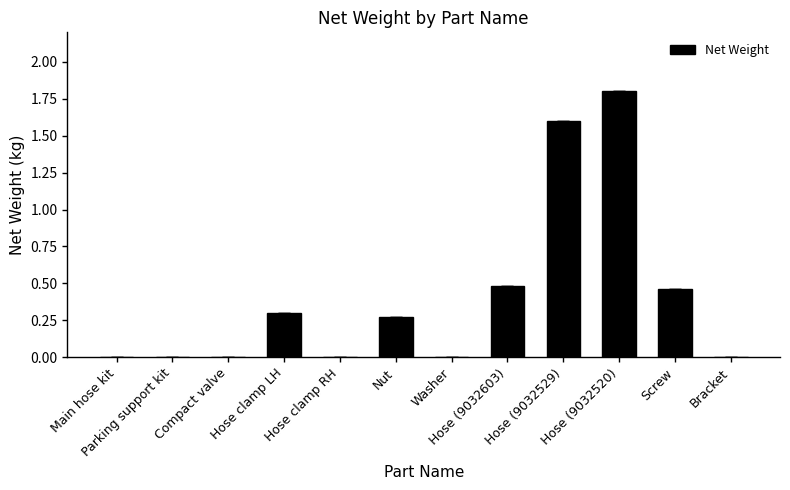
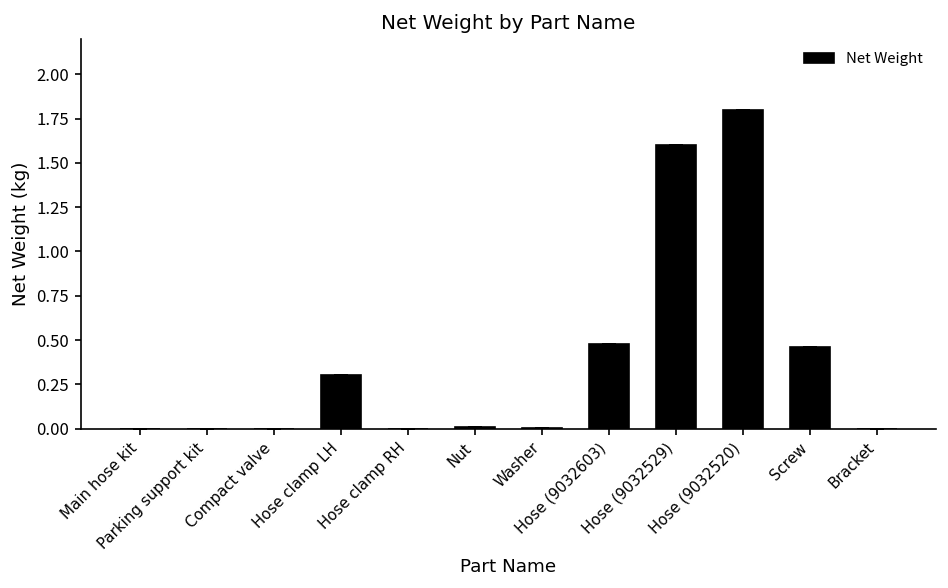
Net Weight, Nut: 0.27 -> 0.01
